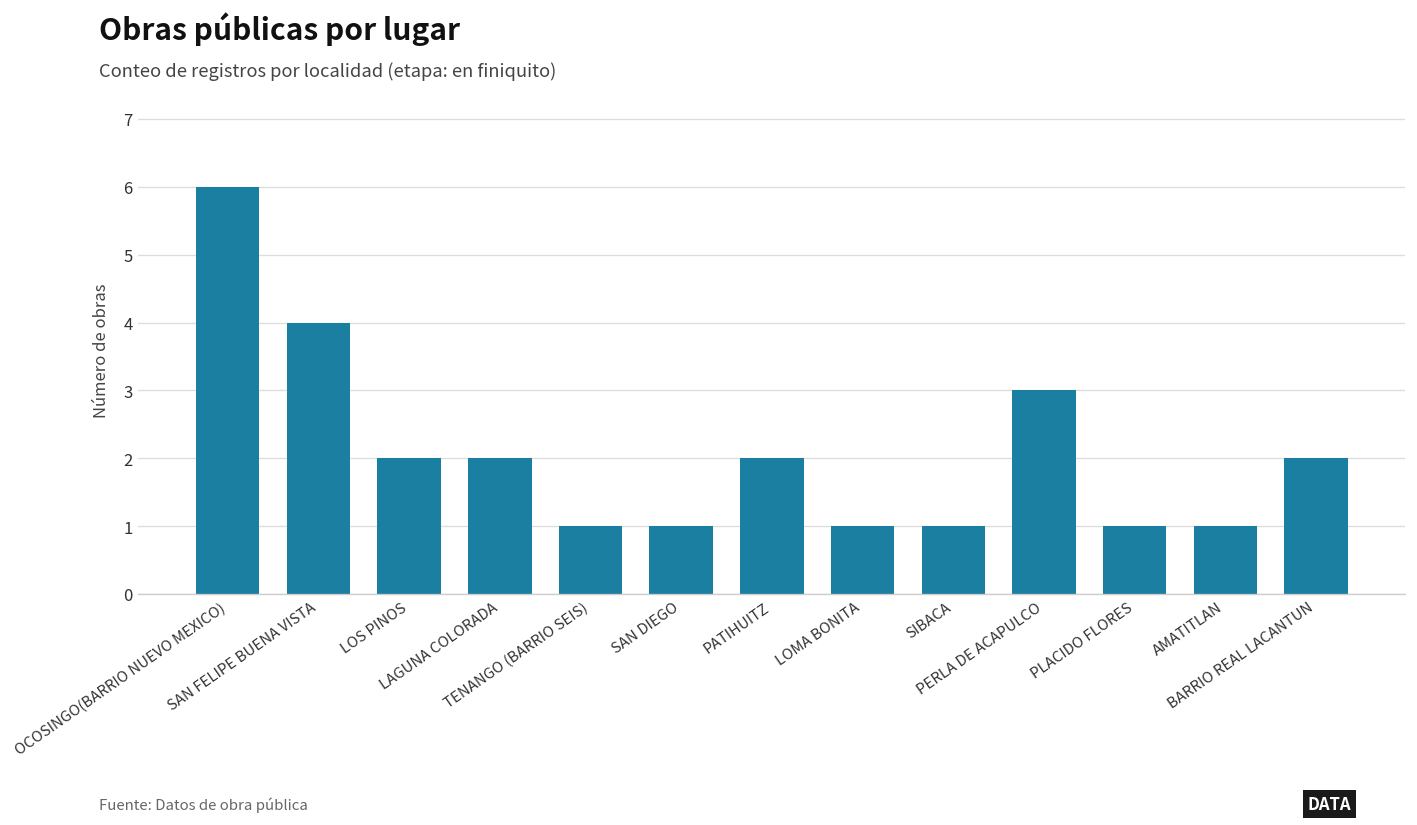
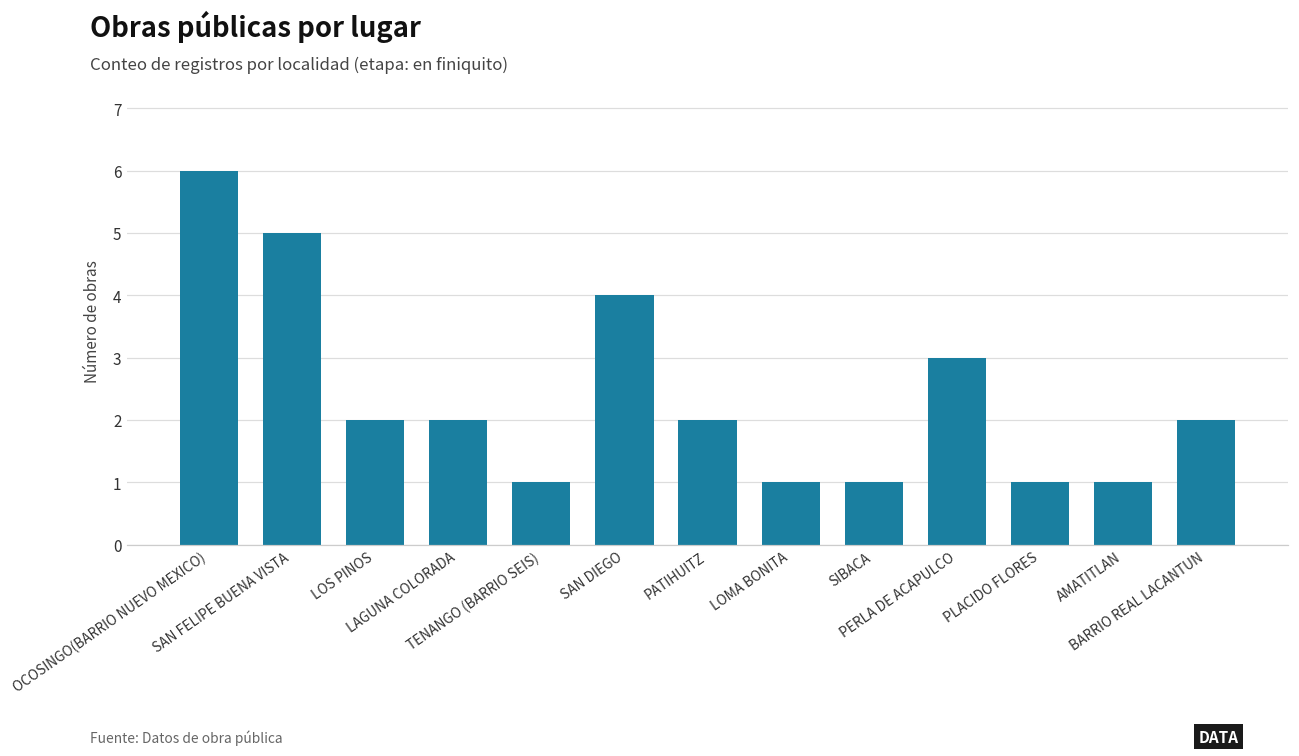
SAN FELIPE BUENA VISTA: 4 -> 5
SAN DIEGO: 1 -> 4
